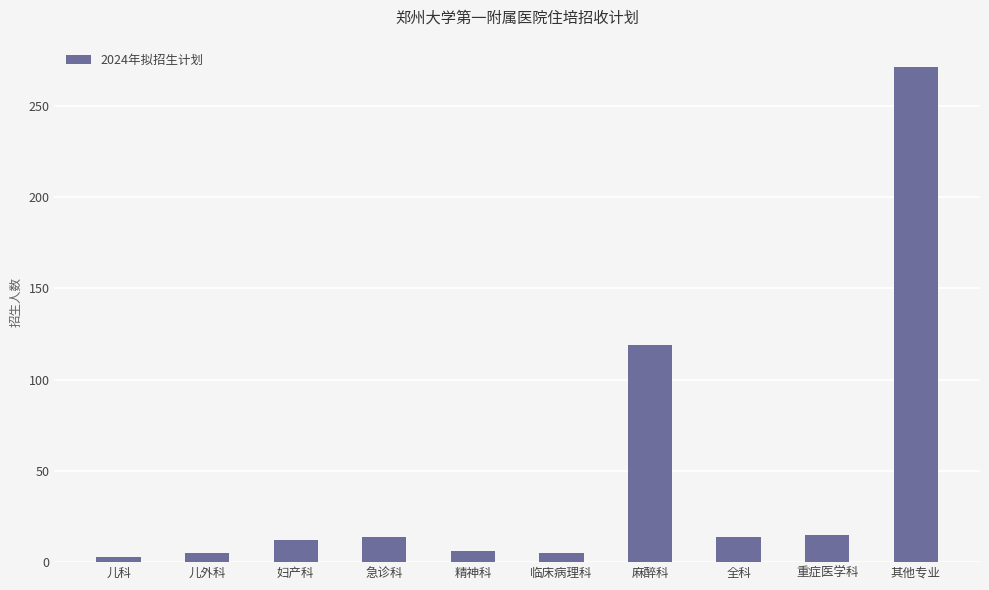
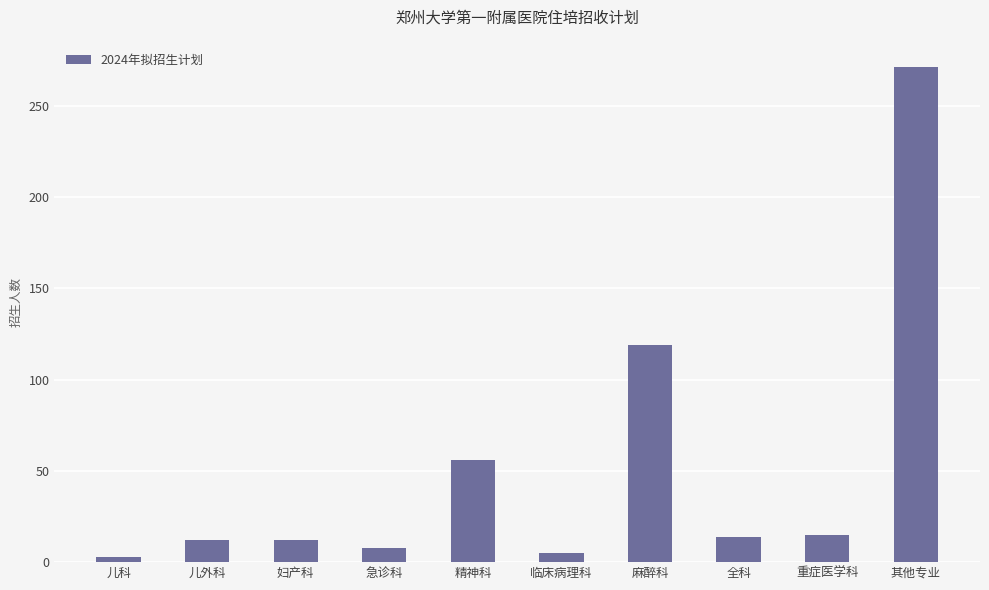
儿外科: 5 -> 12
急诊科: 14 -> 8
精神科: 6 -> 56
